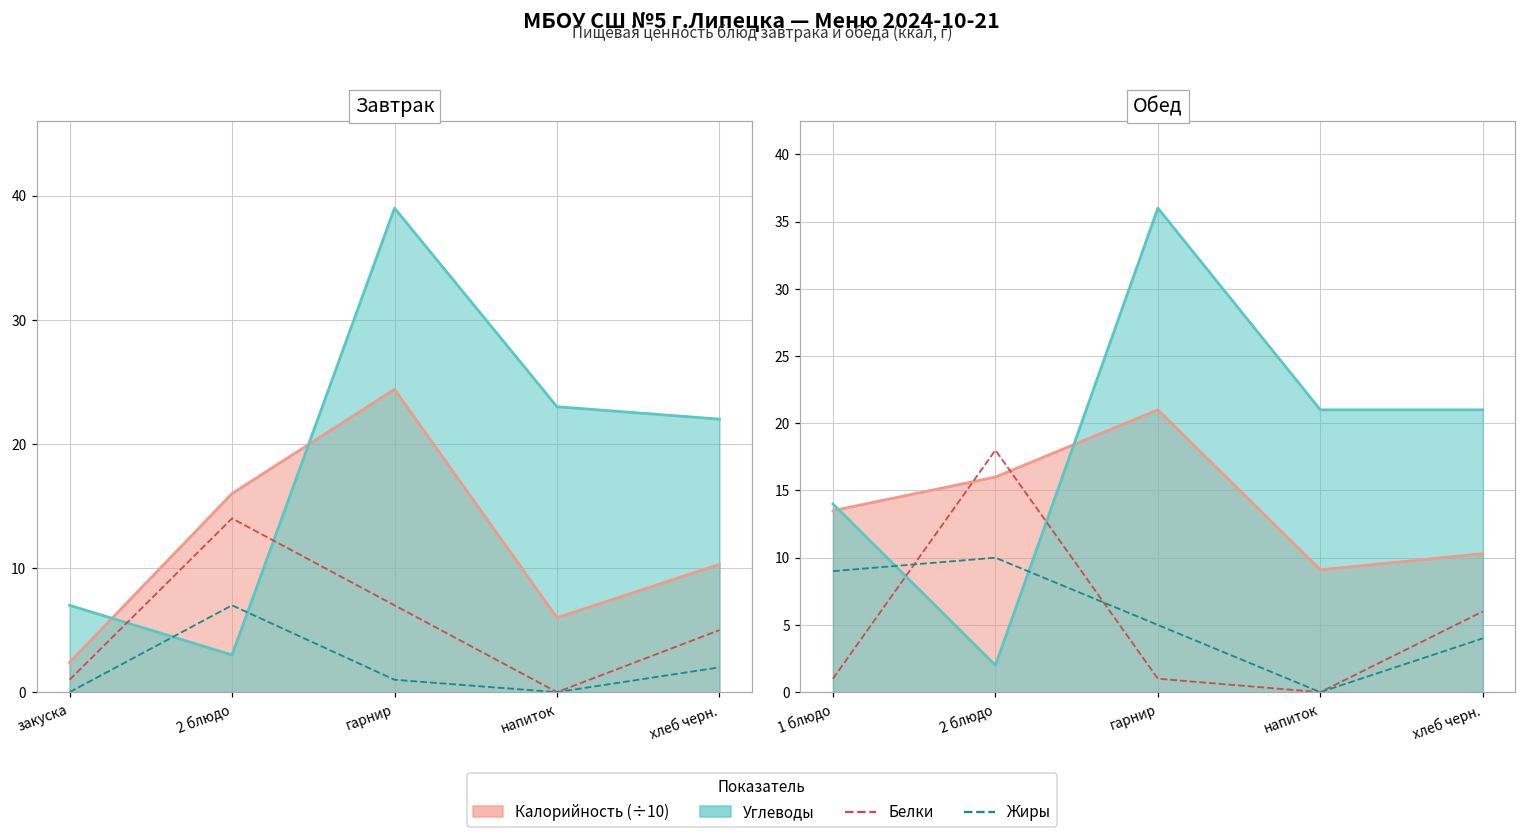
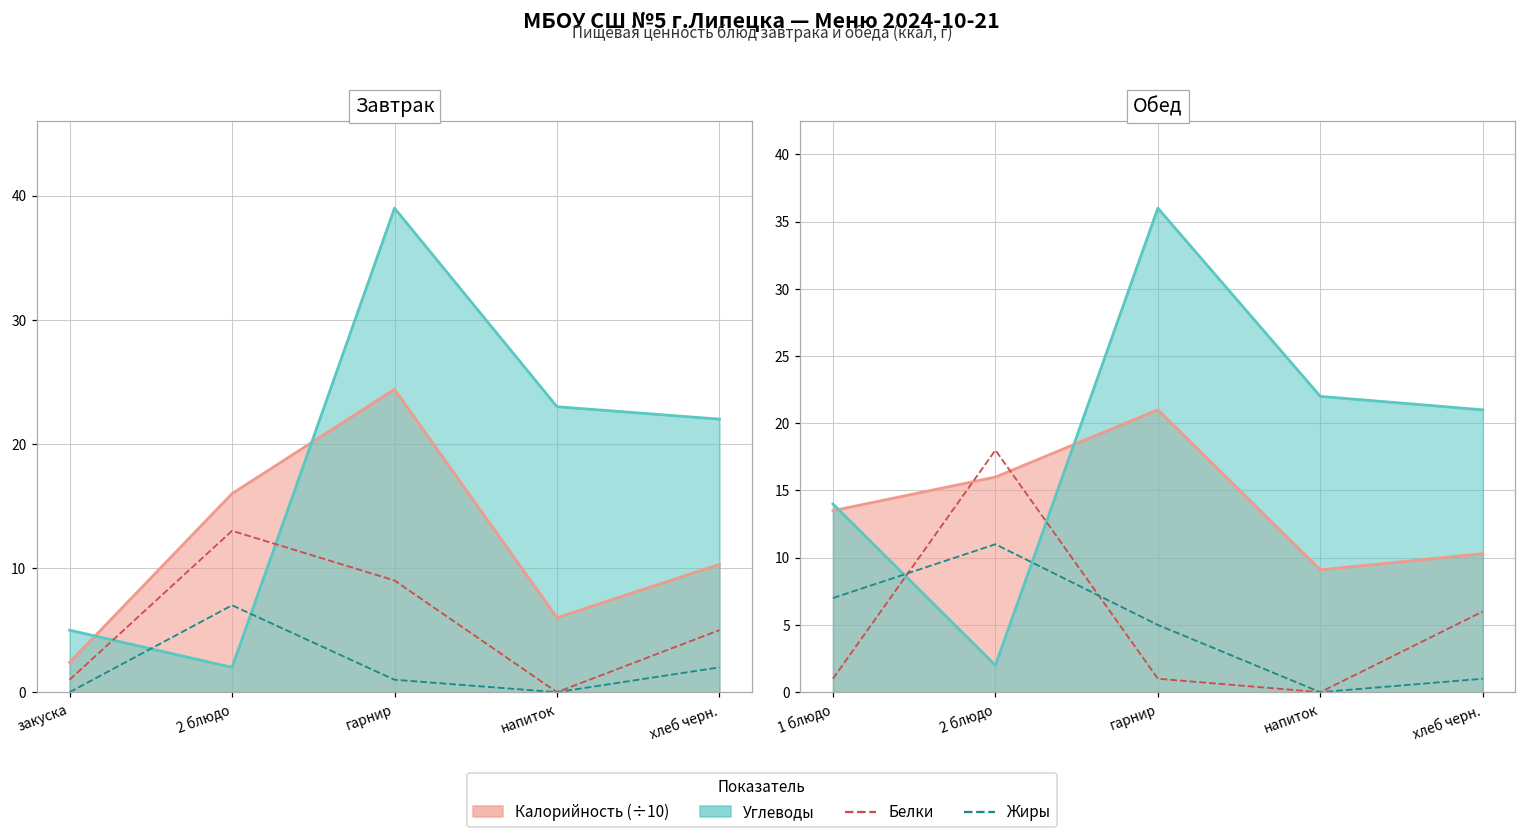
Завтрак, Углеводы, закуска: 7 -> 5
Завтрак, Углеводы, 2 блюдо: 3 -> 2
Завтрак, Белки, 2 блюдо: 14 -> 13
Завтрак, Белки, гарнир: 7 -> 9
Обед, Жиры, 1 блюдо: 9 -> 7
Обед, Жиры, 2 блюдо: 10 -> 11
Обед, Углеводы, напиток: 21 -> 22
Обед, Жиры, хлеб черн.: 4 -> 1
